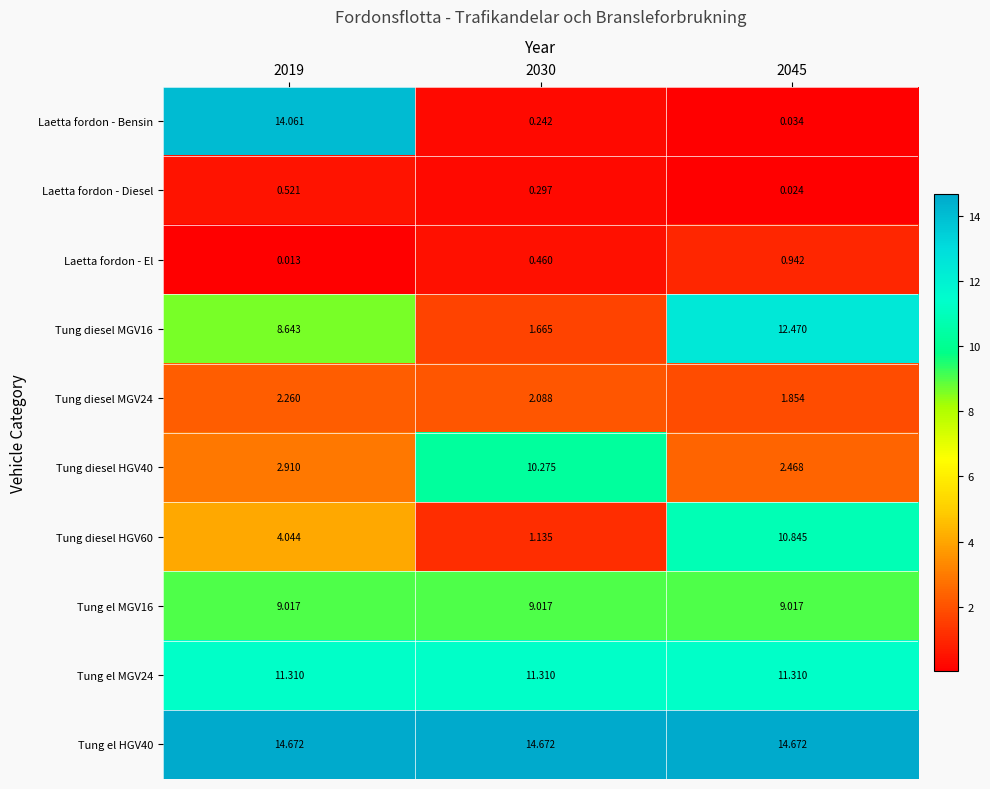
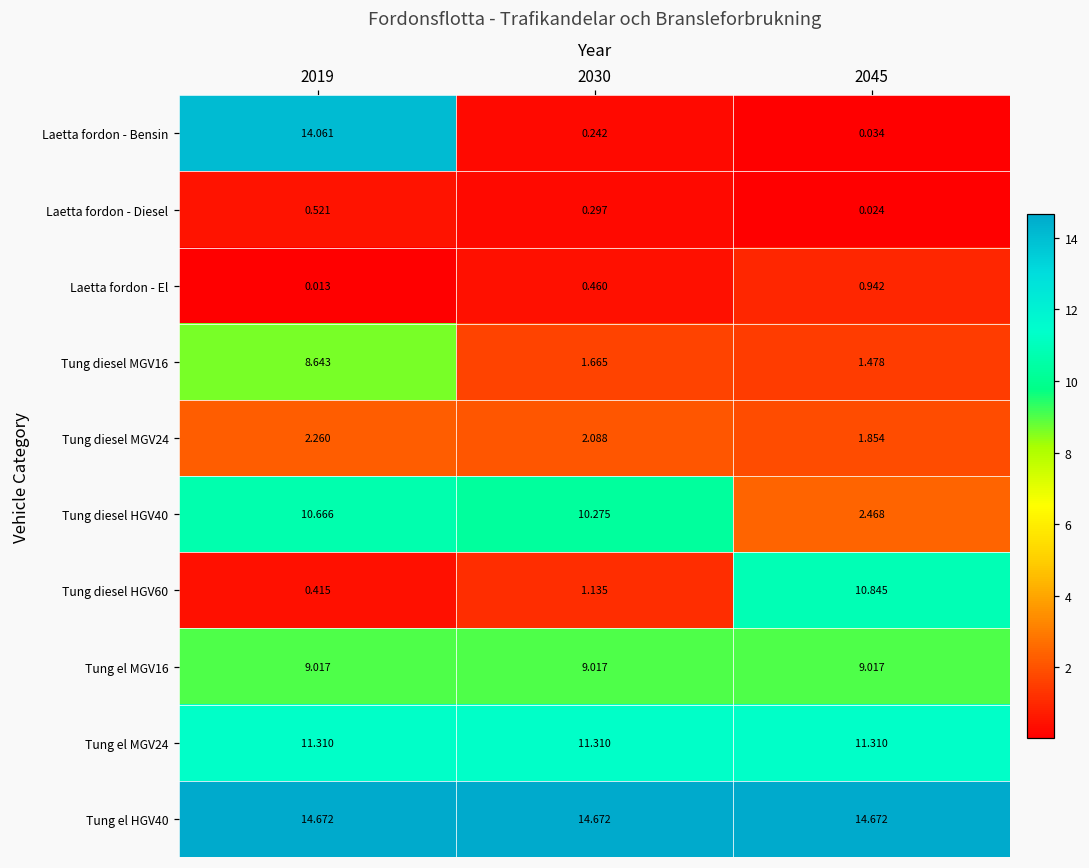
Tung diesel MGV16, 2045: 12.470 -> 1.478
Tung diesel HGV40, 2019: 2.910 -> 10.666
Tung diesel HGV60, 2019: 4.044 -> 0.415
